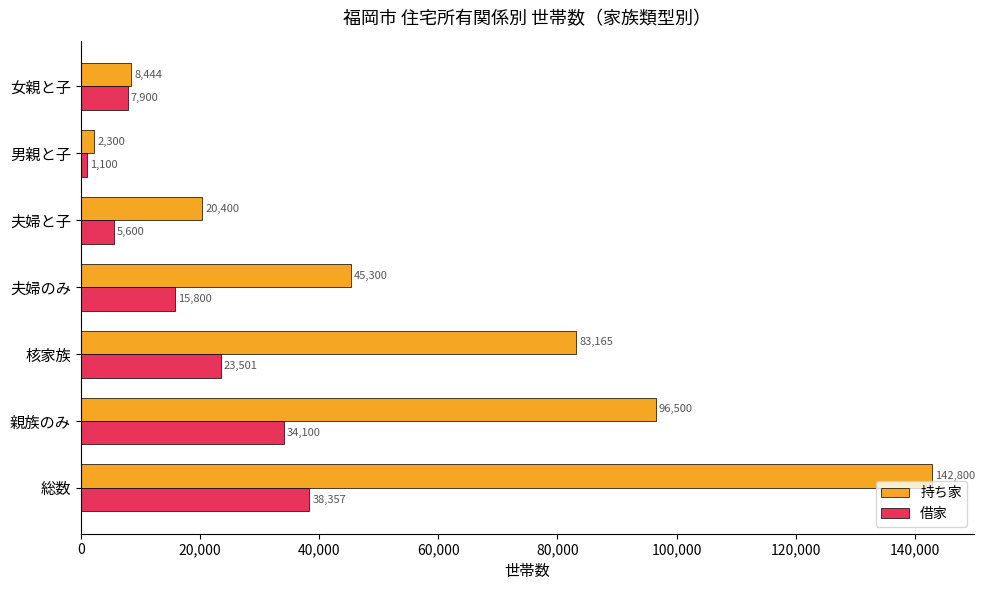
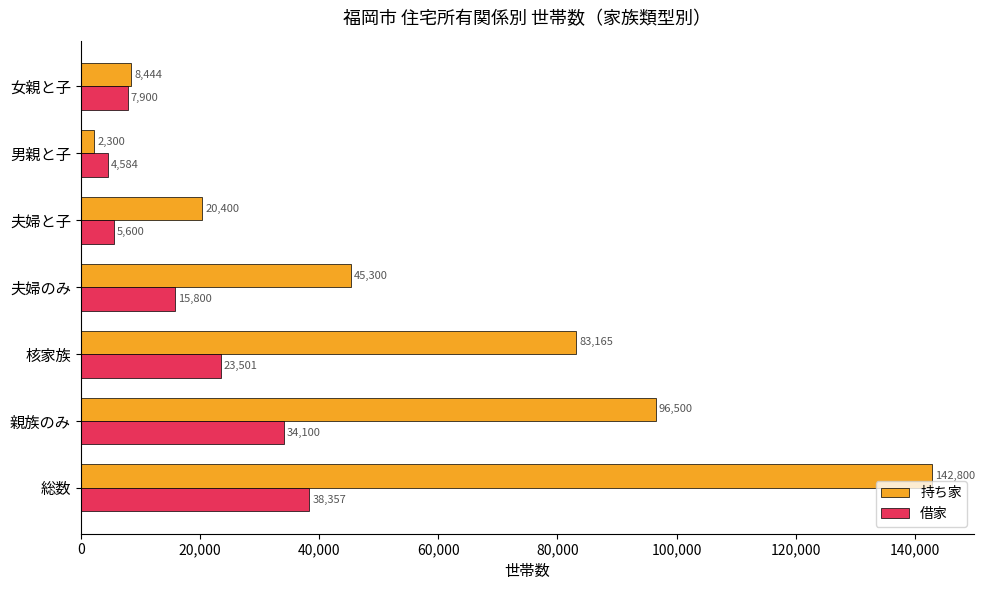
借家, 男親と子: 1,100 -> 4,584
